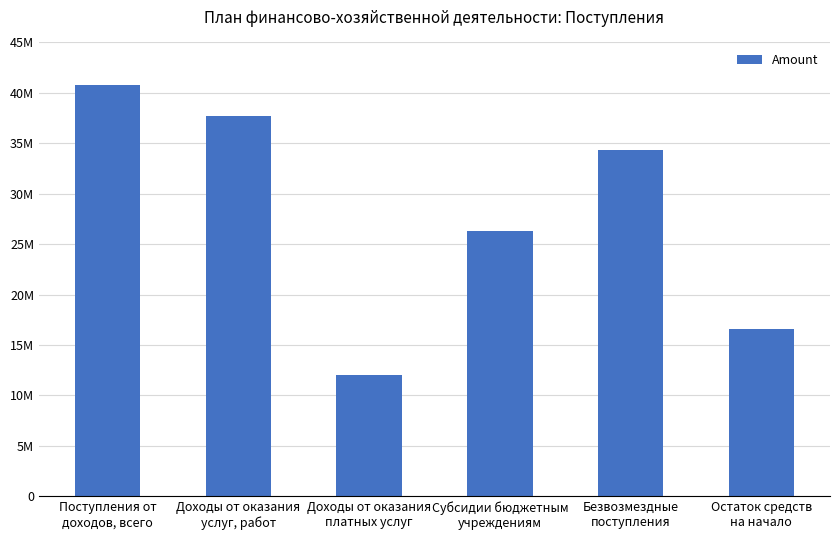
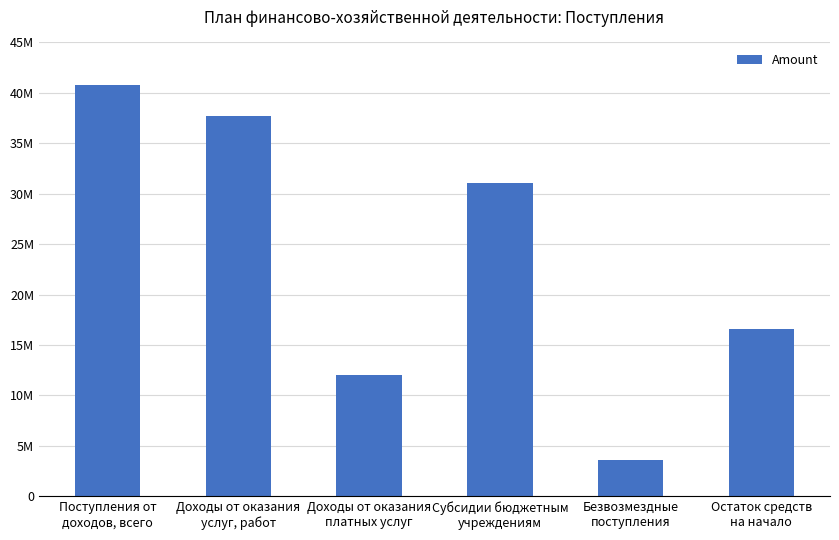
Субсидии бюджетным учреждениям: 26300000 -> 31100000
Безвозмездные поступления: 34300000 -> 3600000
